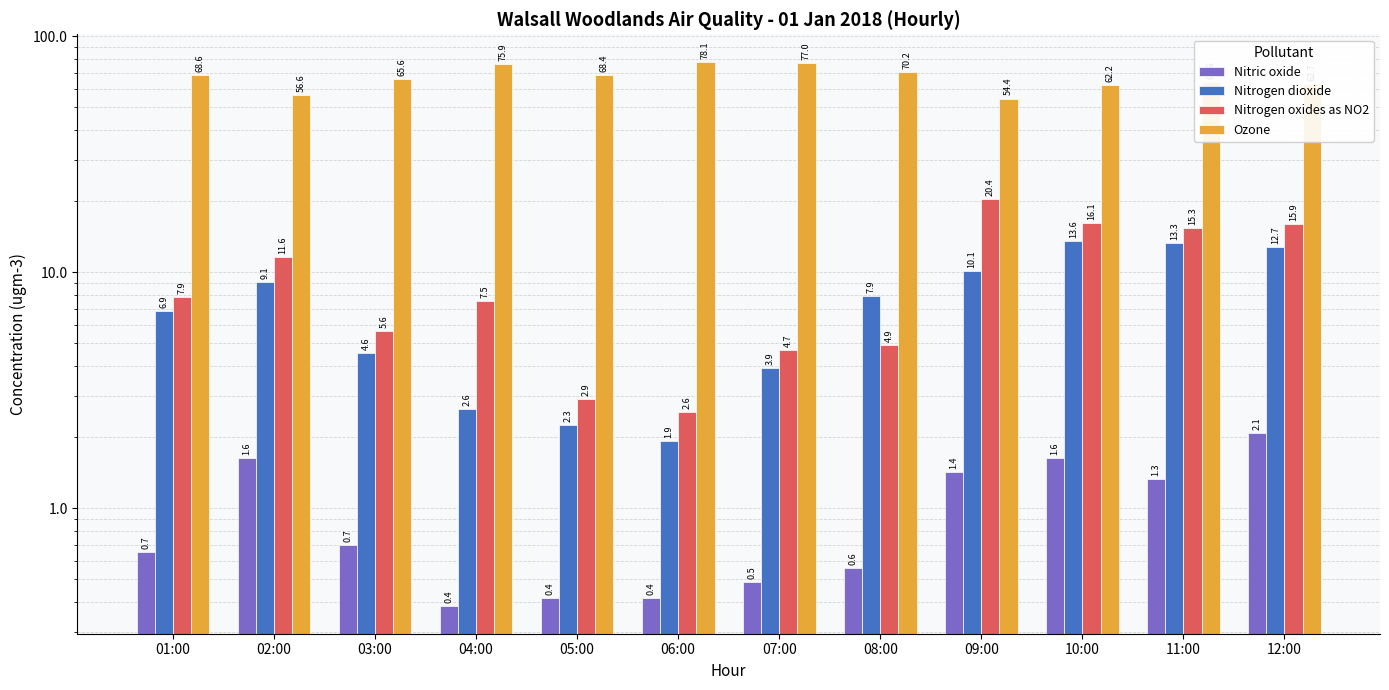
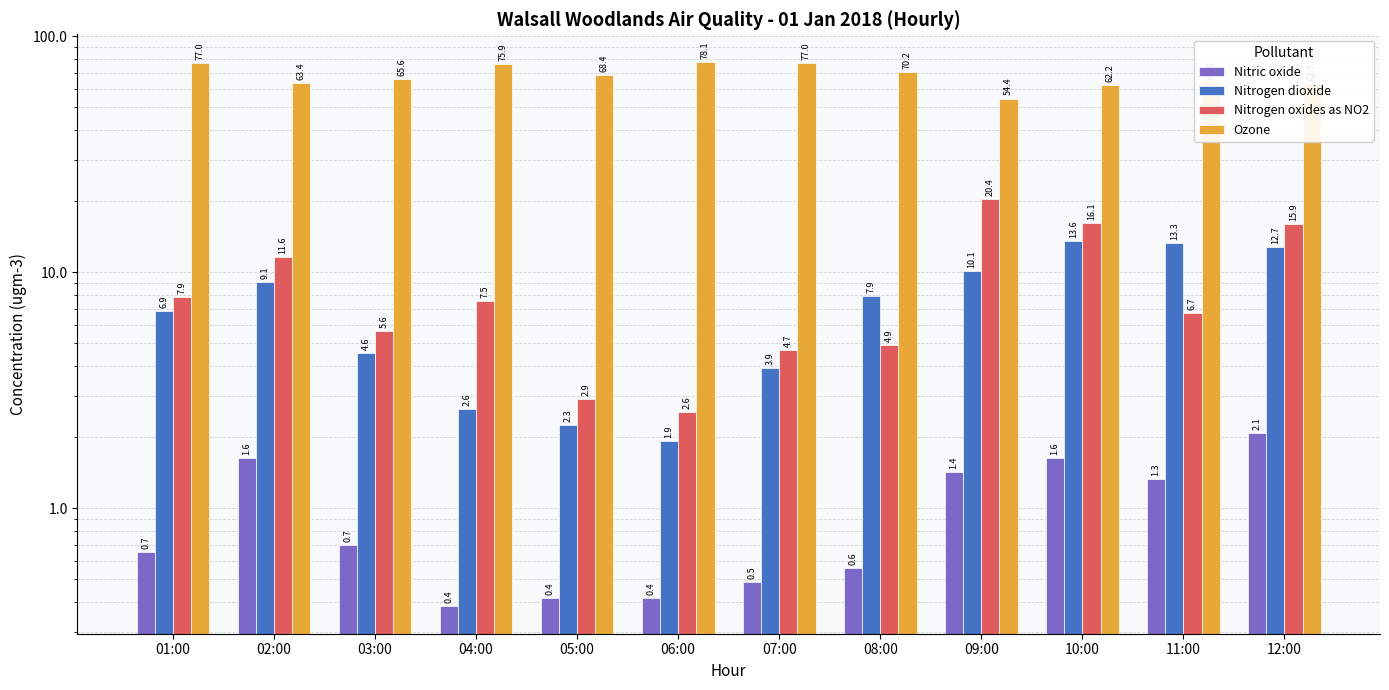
Ozone, 01:00: 68.6 -> 77.0
Ozone, 02:00: 56.6 -> 63.4
Nitrogen oxides as NO2, 11:00: 15.3 -> 6.7
